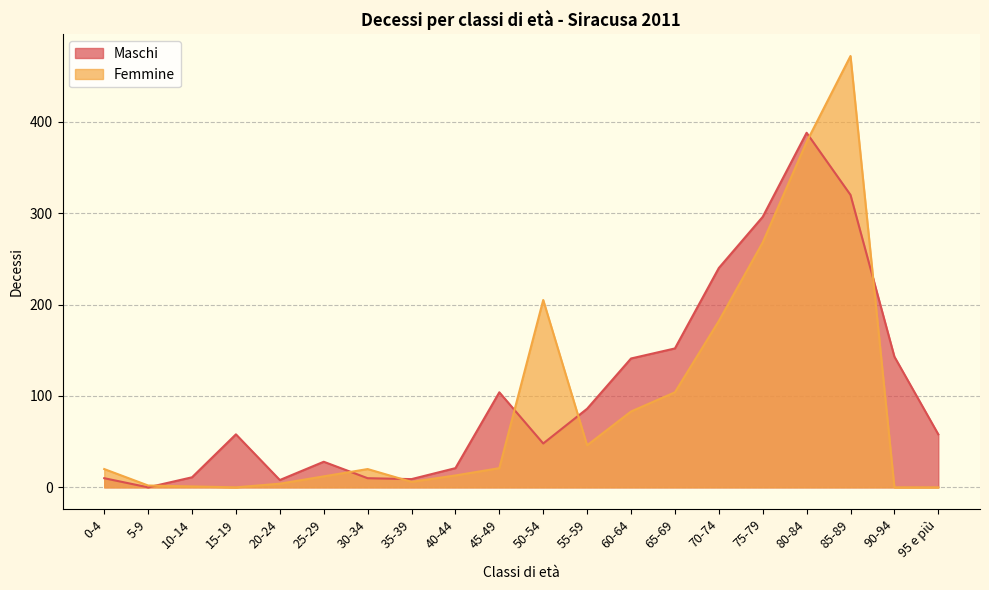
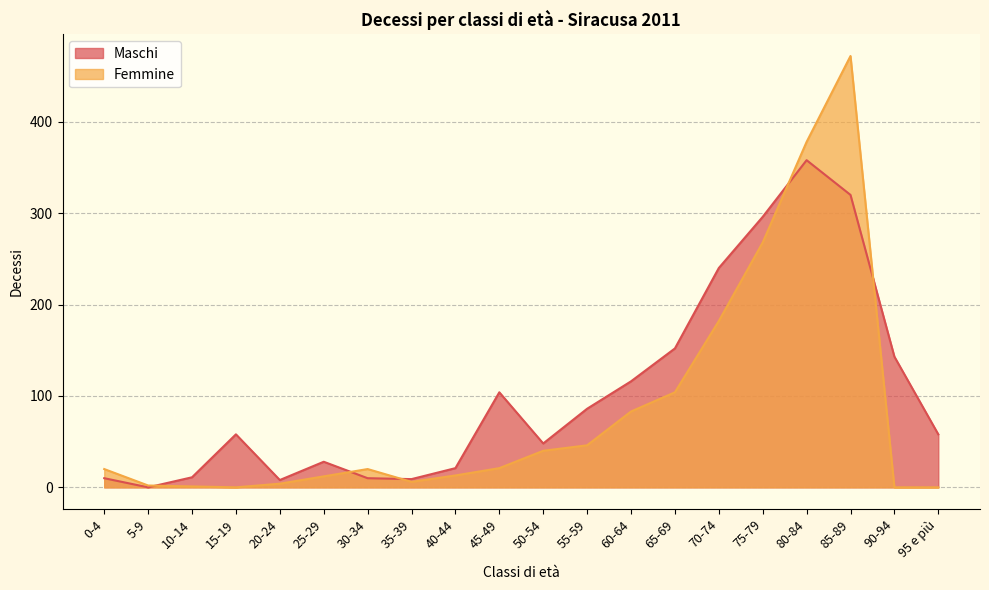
Femmine, 50-54: 210 -> 40
Maschi, 60-64: 140 -> 120
Maschi, 80-84: 390 -> 360
